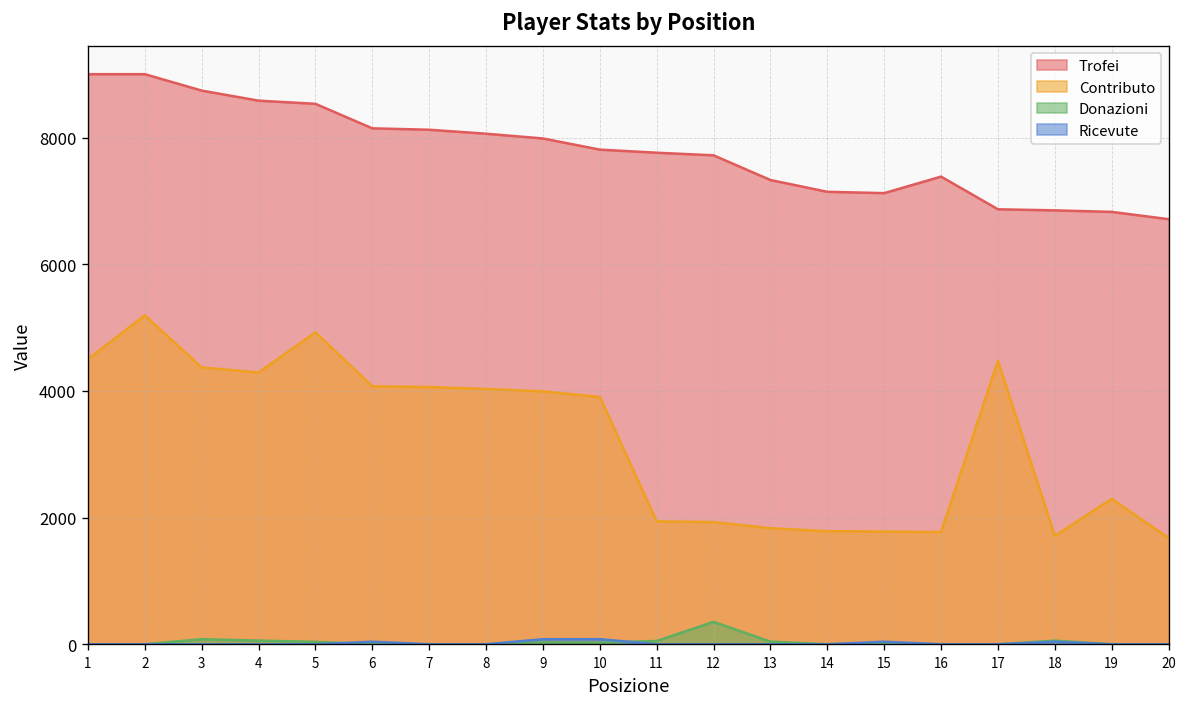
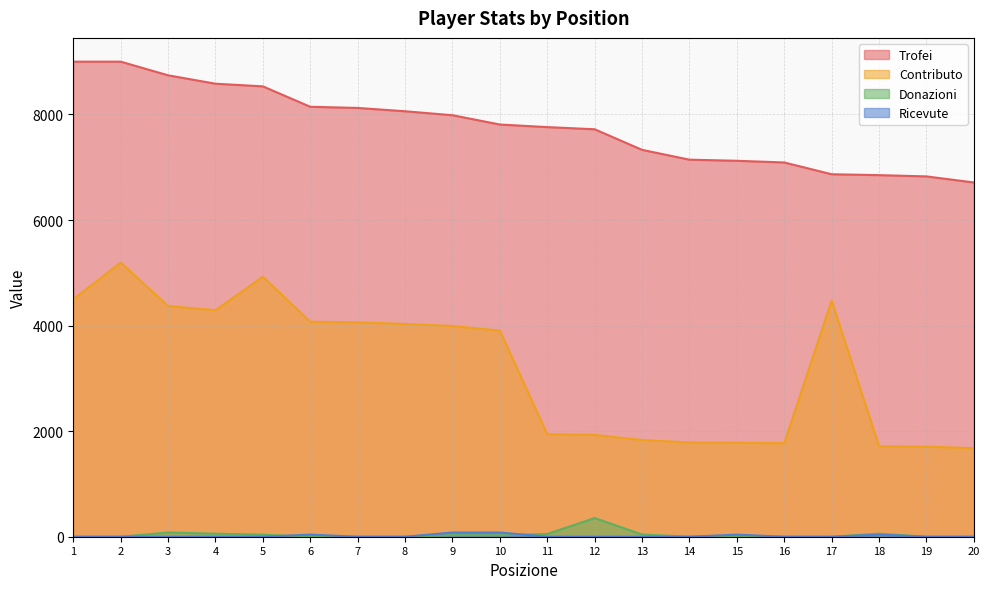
Trofei, 16: 7400 -> 7100
Contributo, 19: 2300 -> 1700
